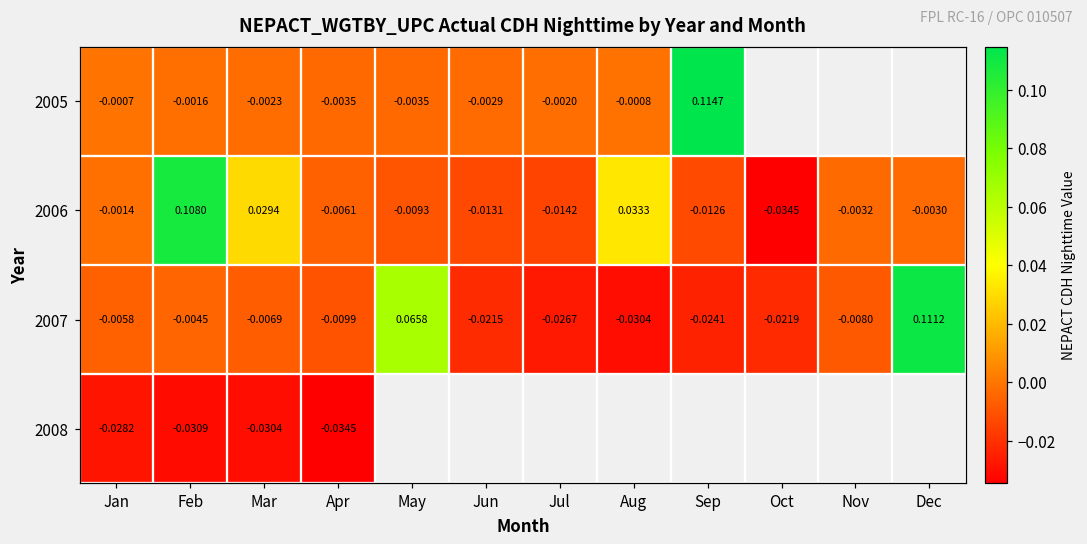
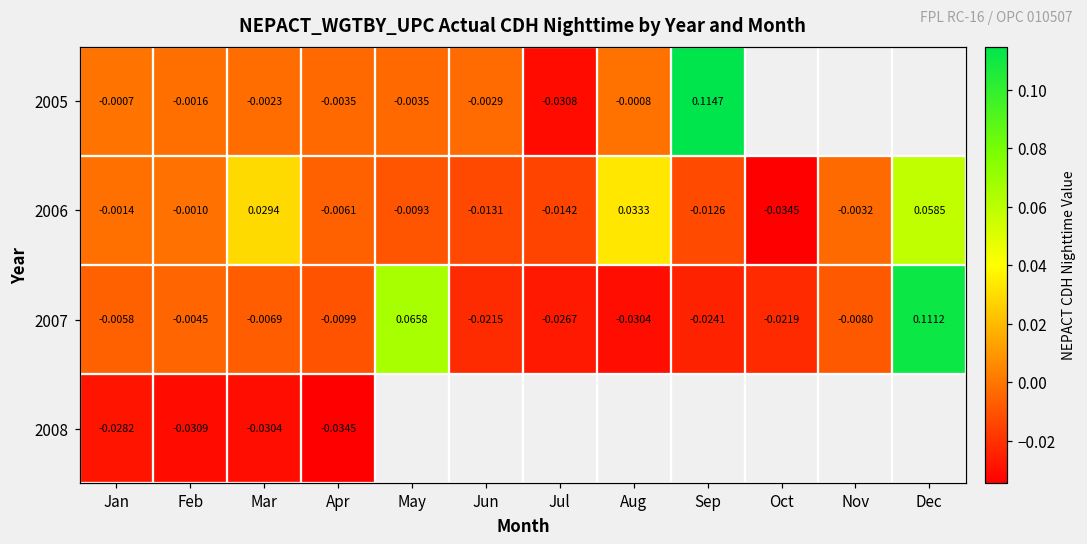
2005, Jul: -0.0020 -> -0.0308
2006, Feb: 0.1080 -> -0.0010
2006, Dec: -0.0030 -> 0.0585
